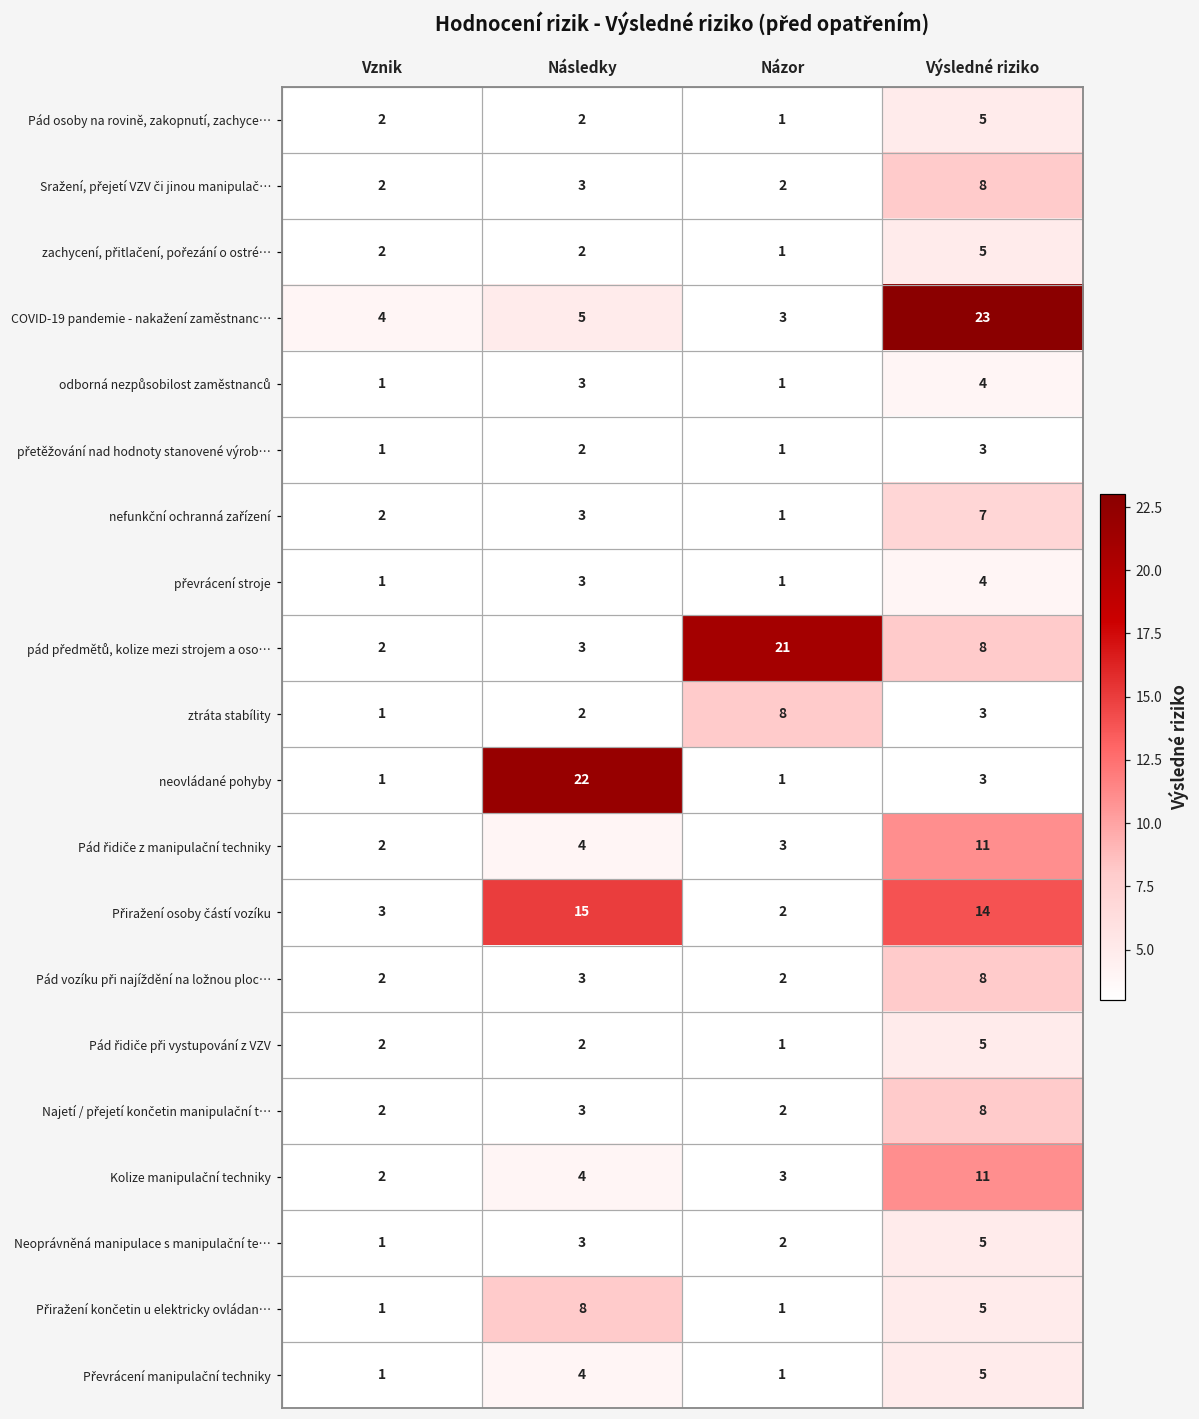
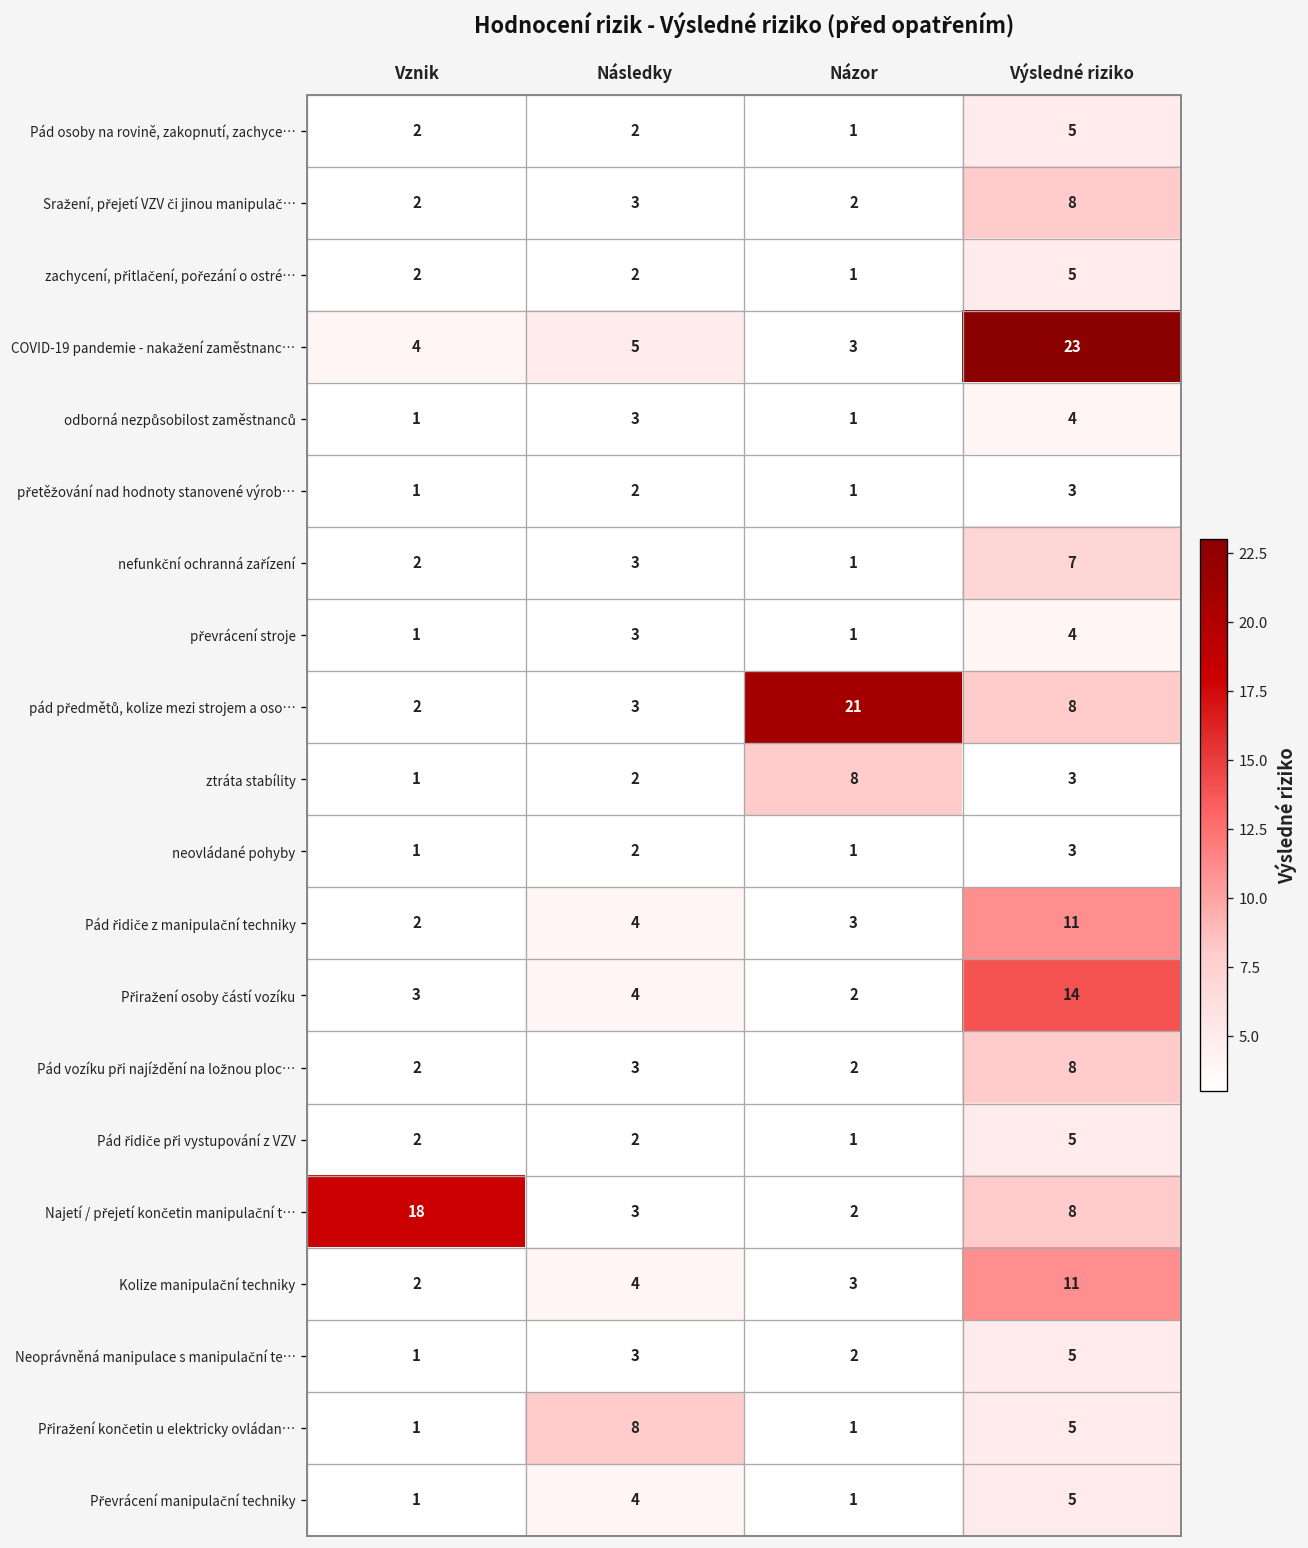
neovládané pohyby, Následky: 22 -> 2
Přiražení osoby částí vozíku, Následky: 15 -> 4
Najetí / přejetí končetin manipulační t…, Vznik: 2 -> 18
